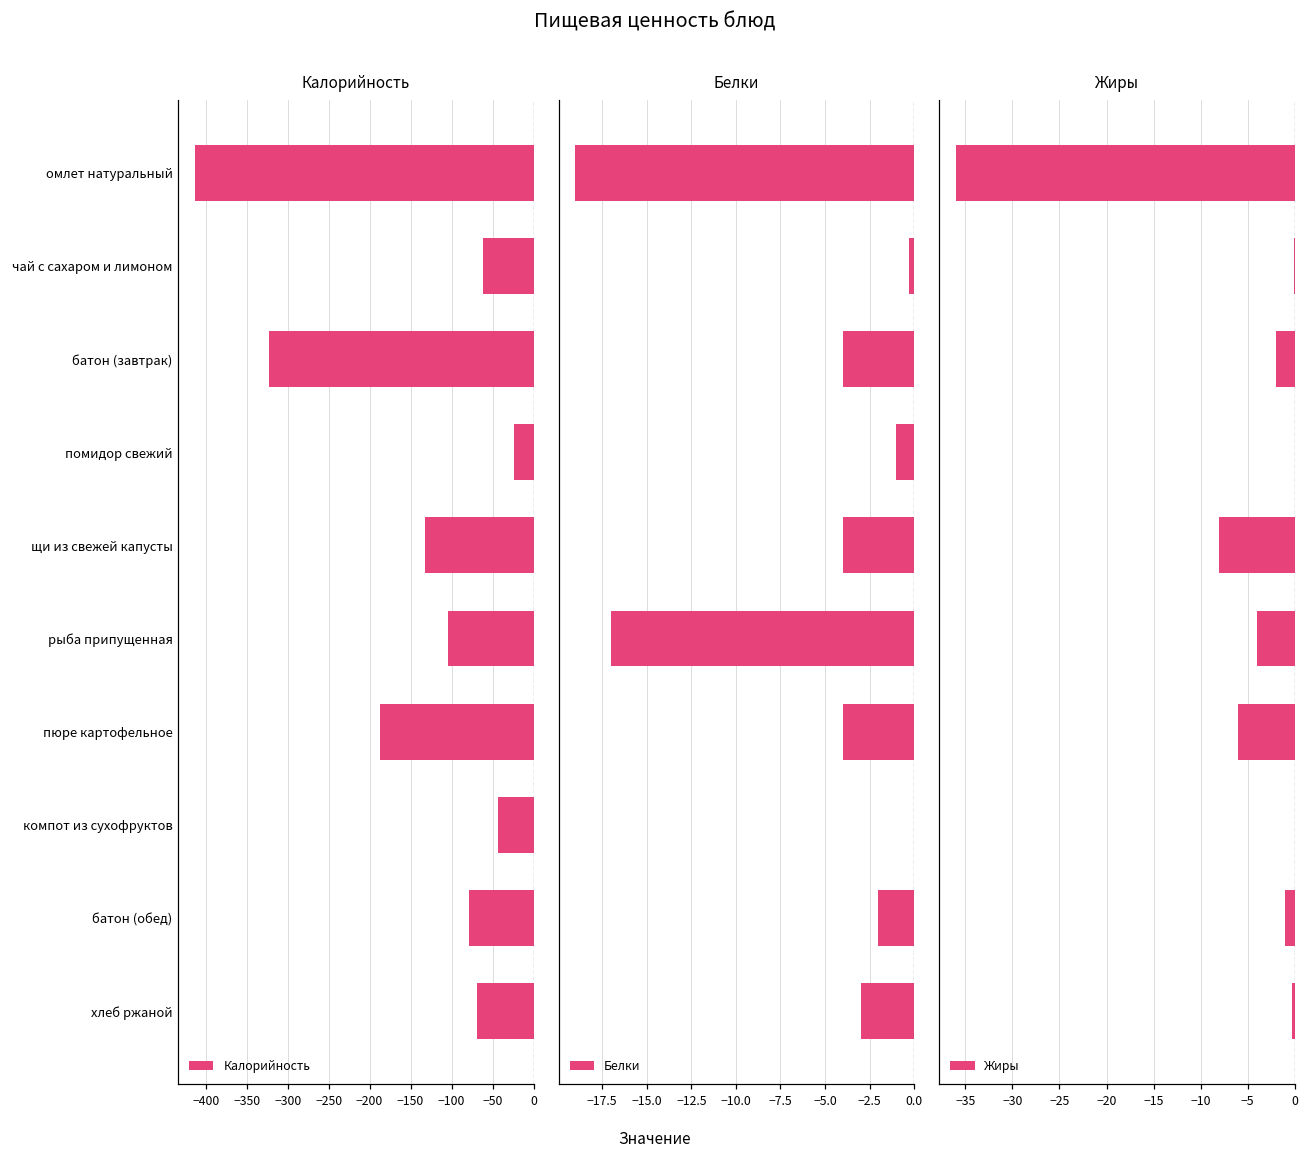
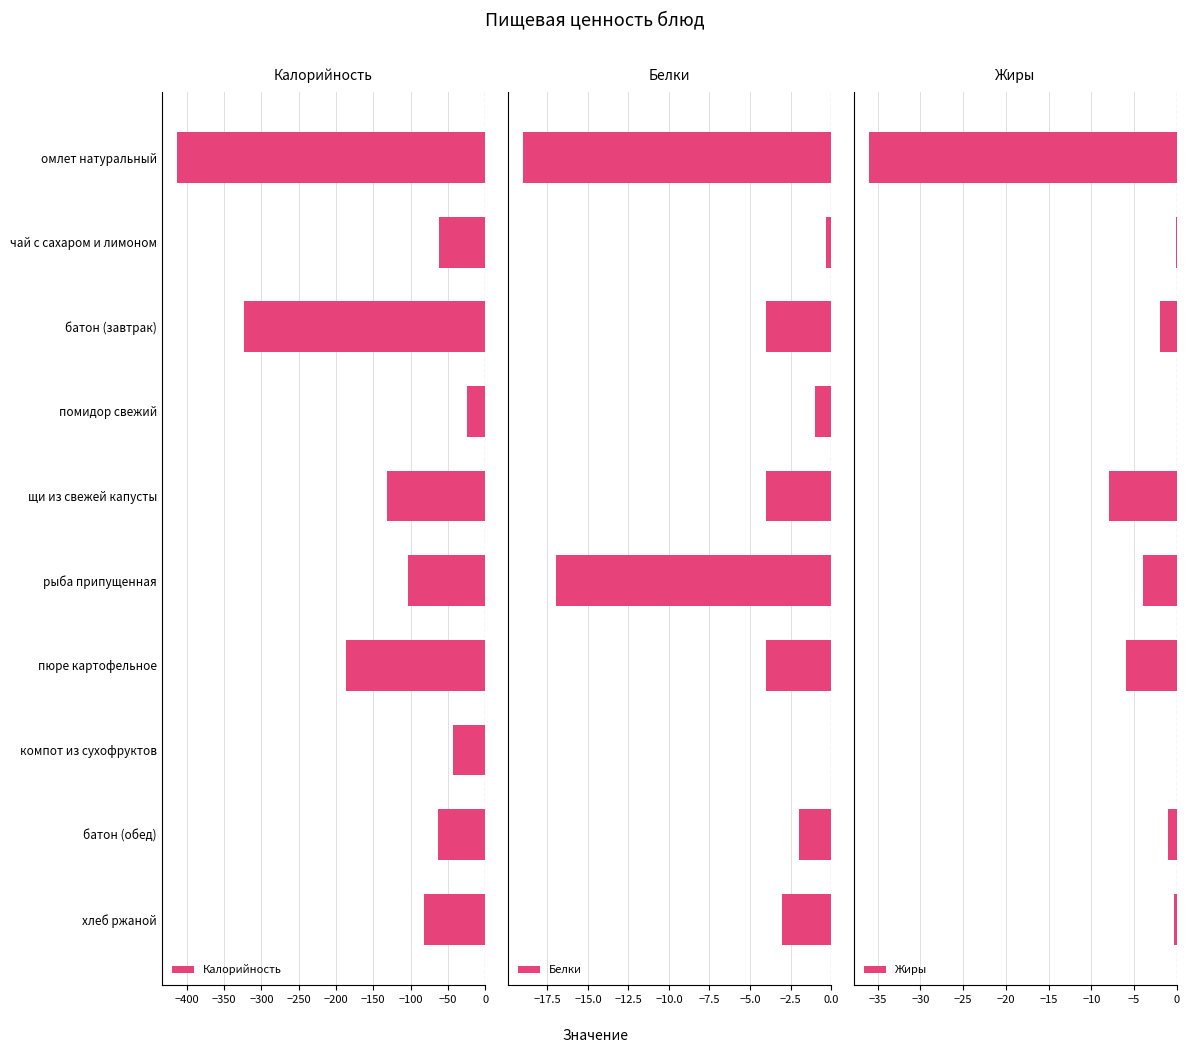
Калорийность, батон (обед): -80 -> -60
Калорийность, хлеб ржаной: -70 -> -80
